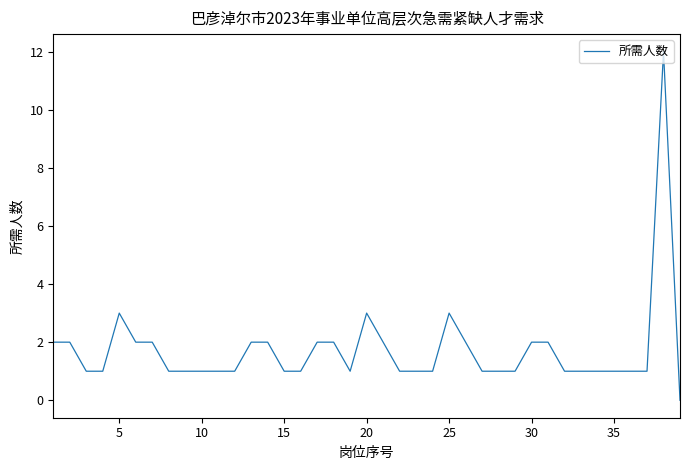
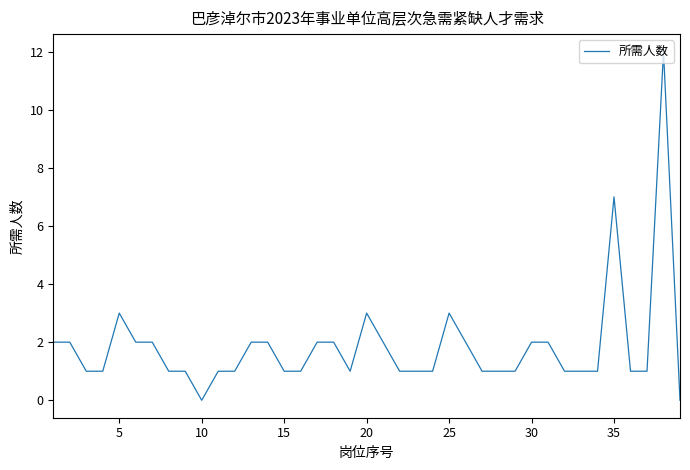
10: 1 -> 0
35: 1 -> 7
